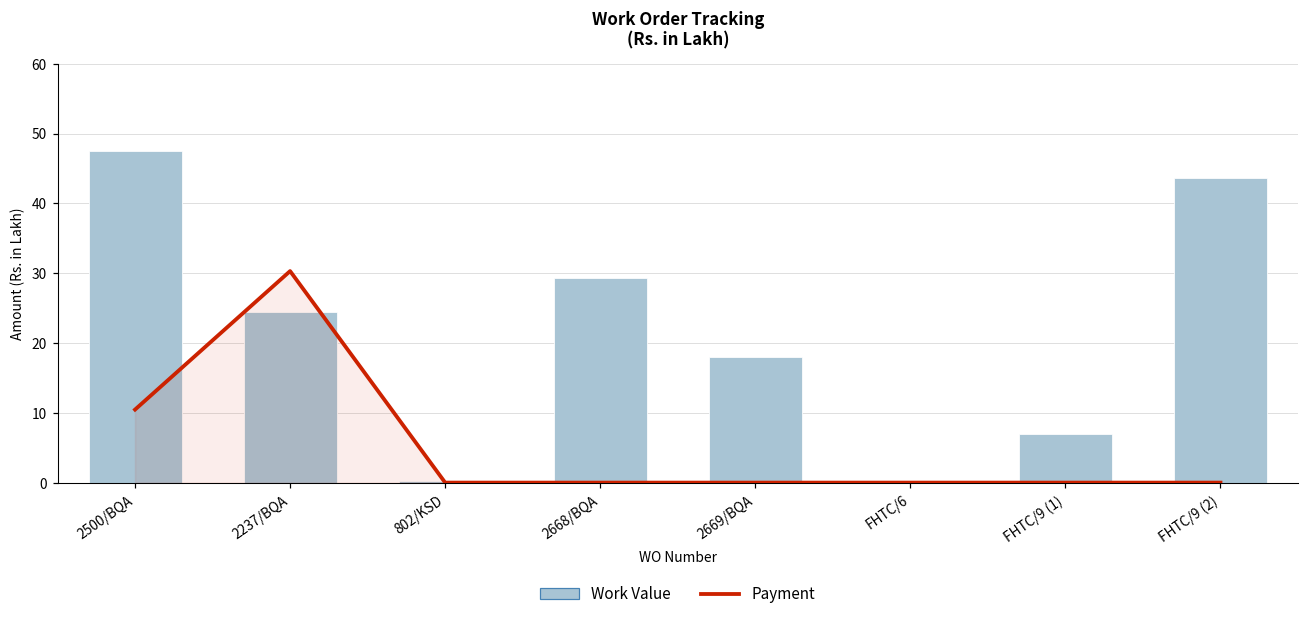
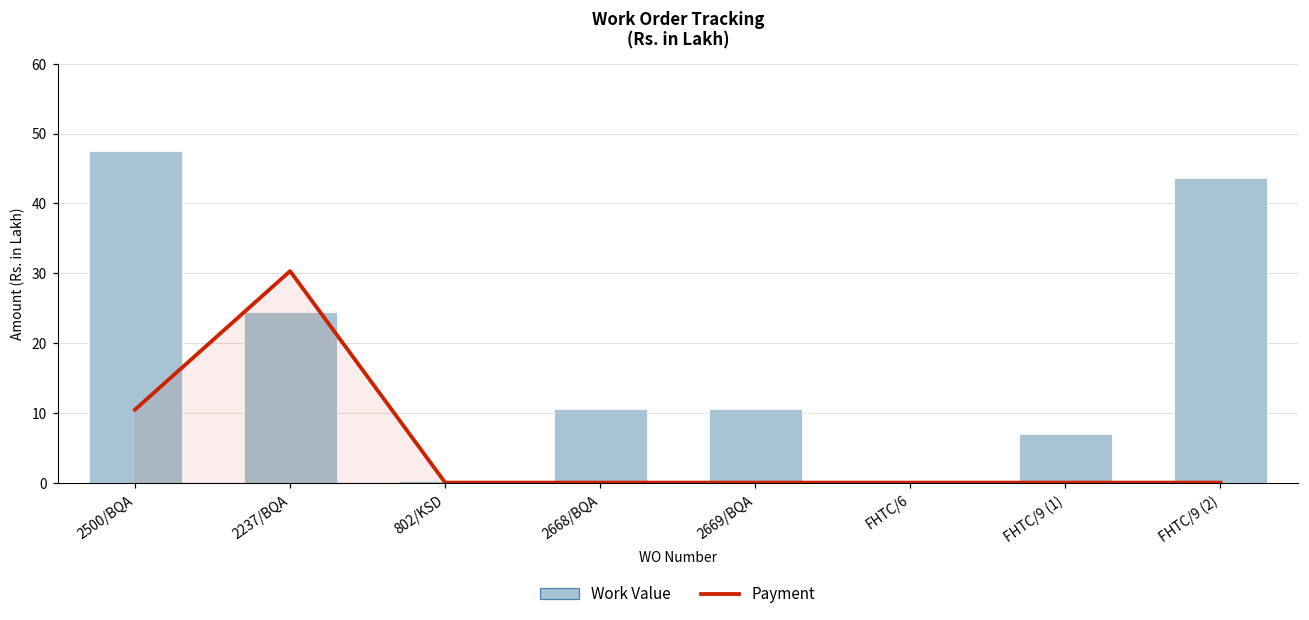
Work Value, 2668/BQA: 29 -> 11
Work Value, 2669/BQA: 18 -> 11
